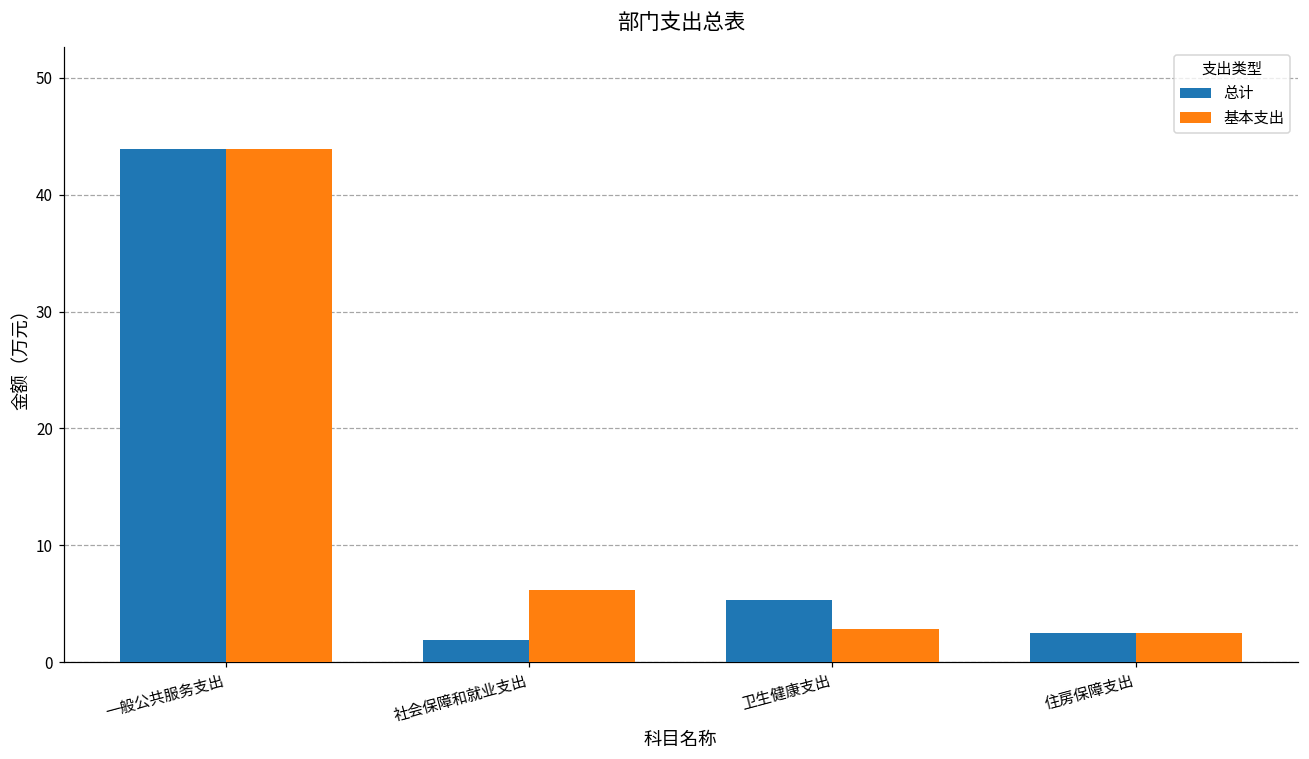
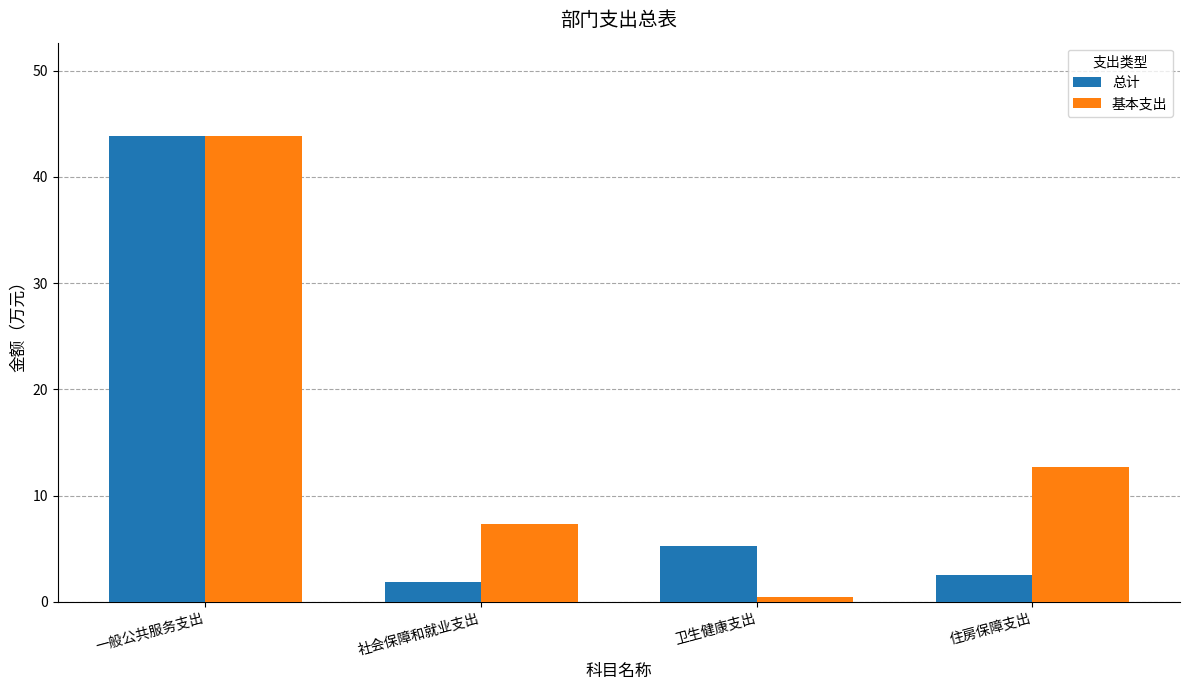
基本支出, 社会保障和就业支出: 6.2 -> 7.3
基本支出, 卫生健康支出: 2.9 -> 0.4
基本支出, 住房保障支出: 2.5 -> 12.7
